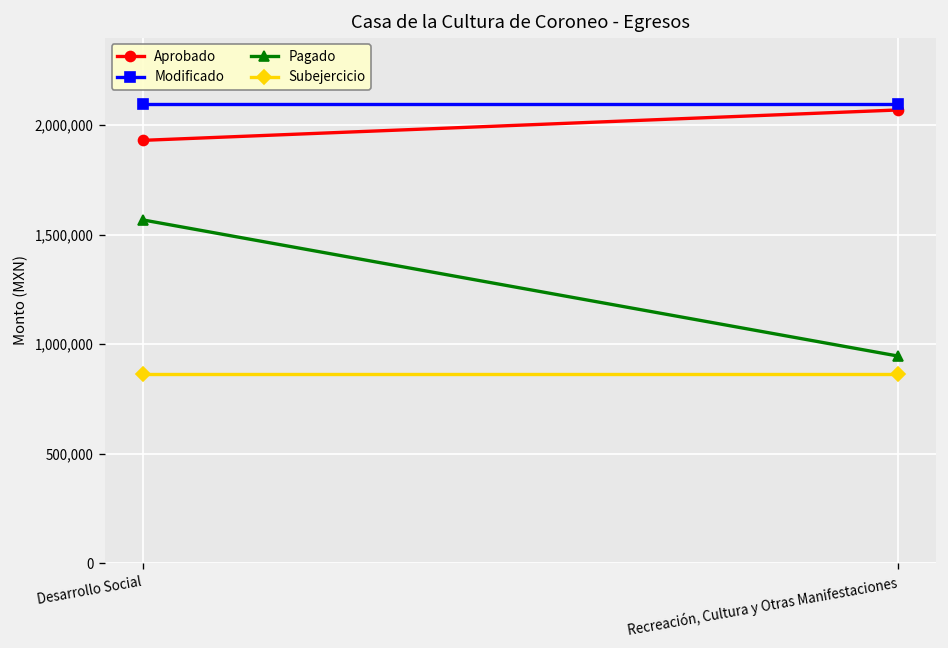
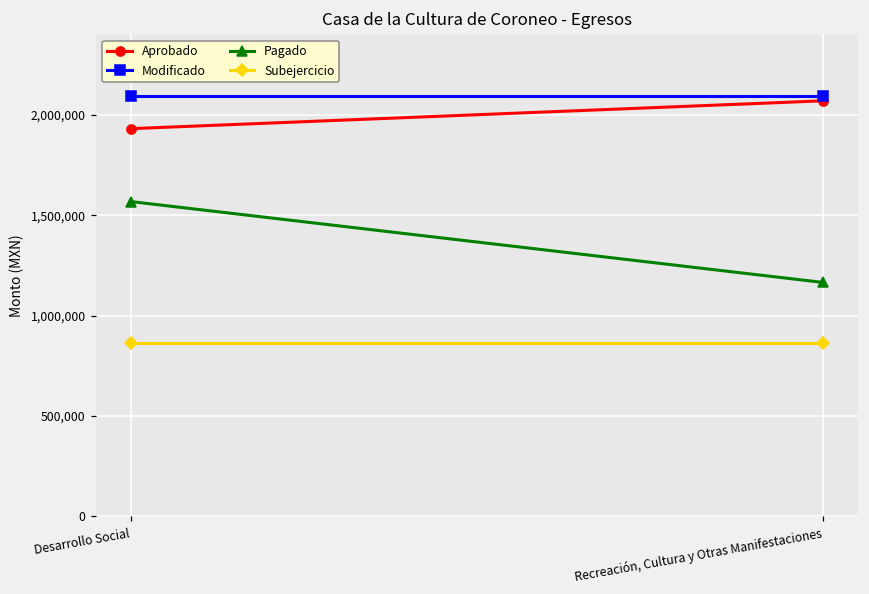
Pagado, Recreación, Cultura y Otras Manifestaciones: 950,000 -> 1,160,000
